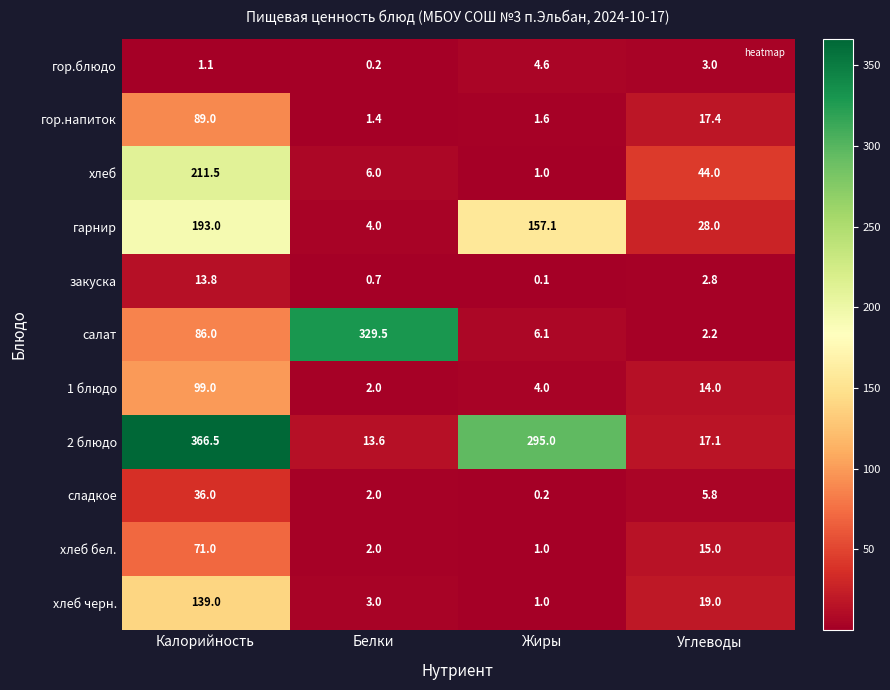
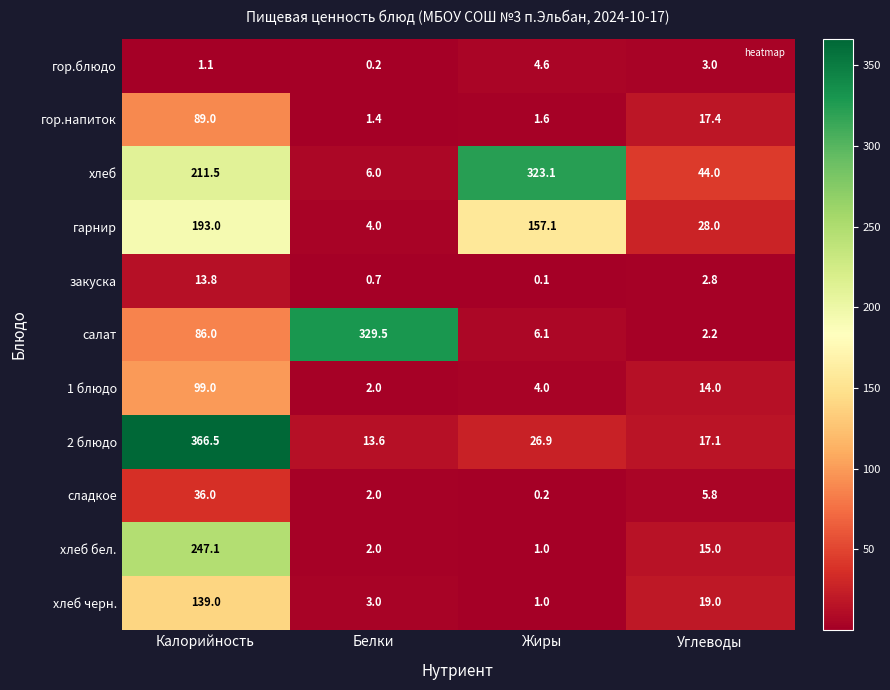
хлеб, Жиры: 1.0 -> 323.1
2 блюдо, Жиры: 295.0 -> 26.9
хлеб бел., Калорийность: 71.0 -> 247.1
